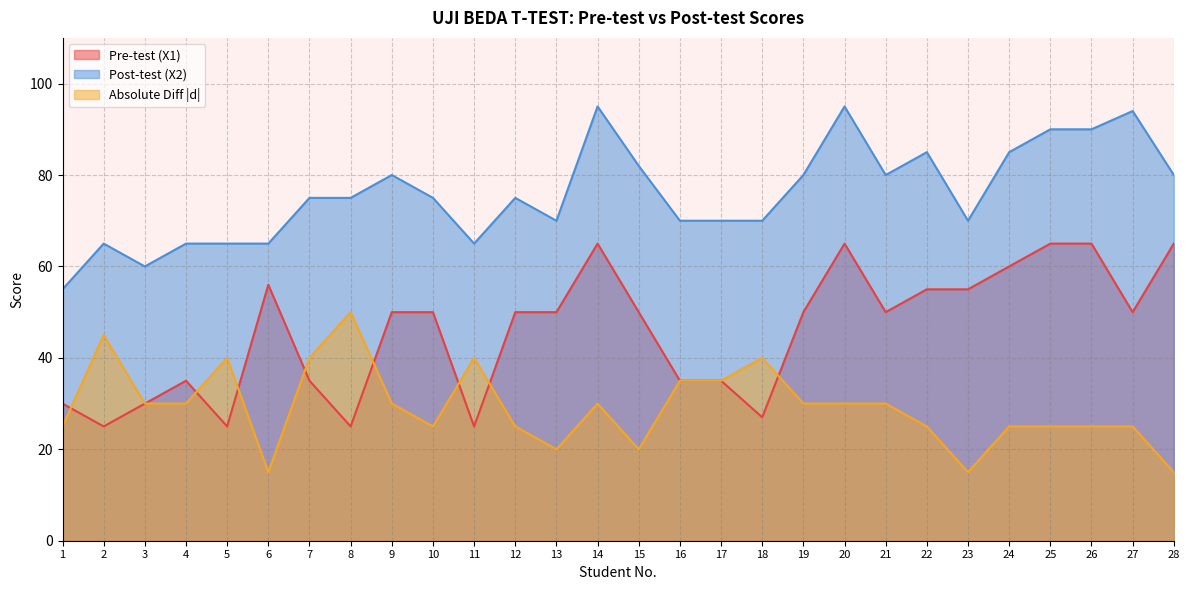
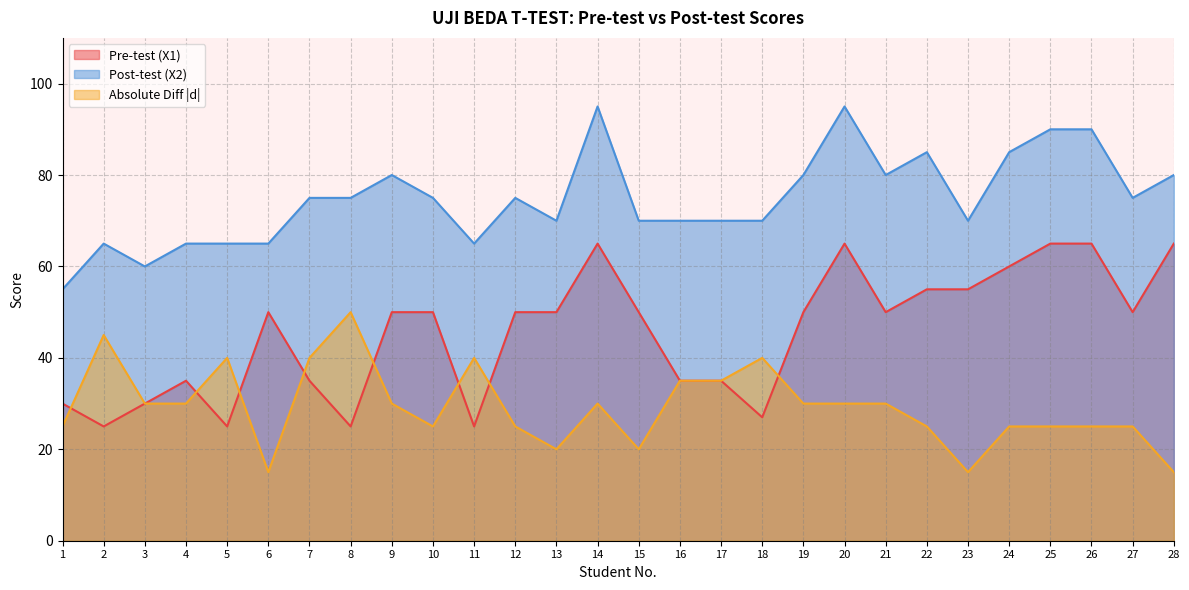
Pre-test (X1), 6: 56 -> 50
Post-test (X2), 15: 82 -> 70
Post-test (X2), 27: 94 -> 75
